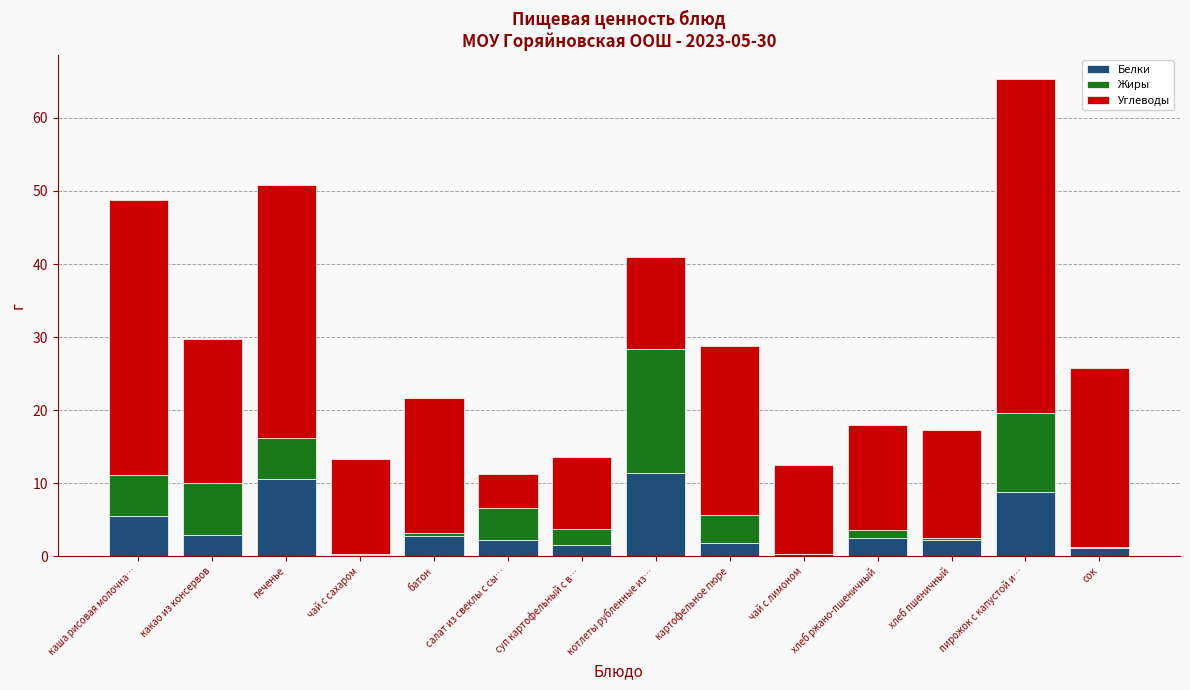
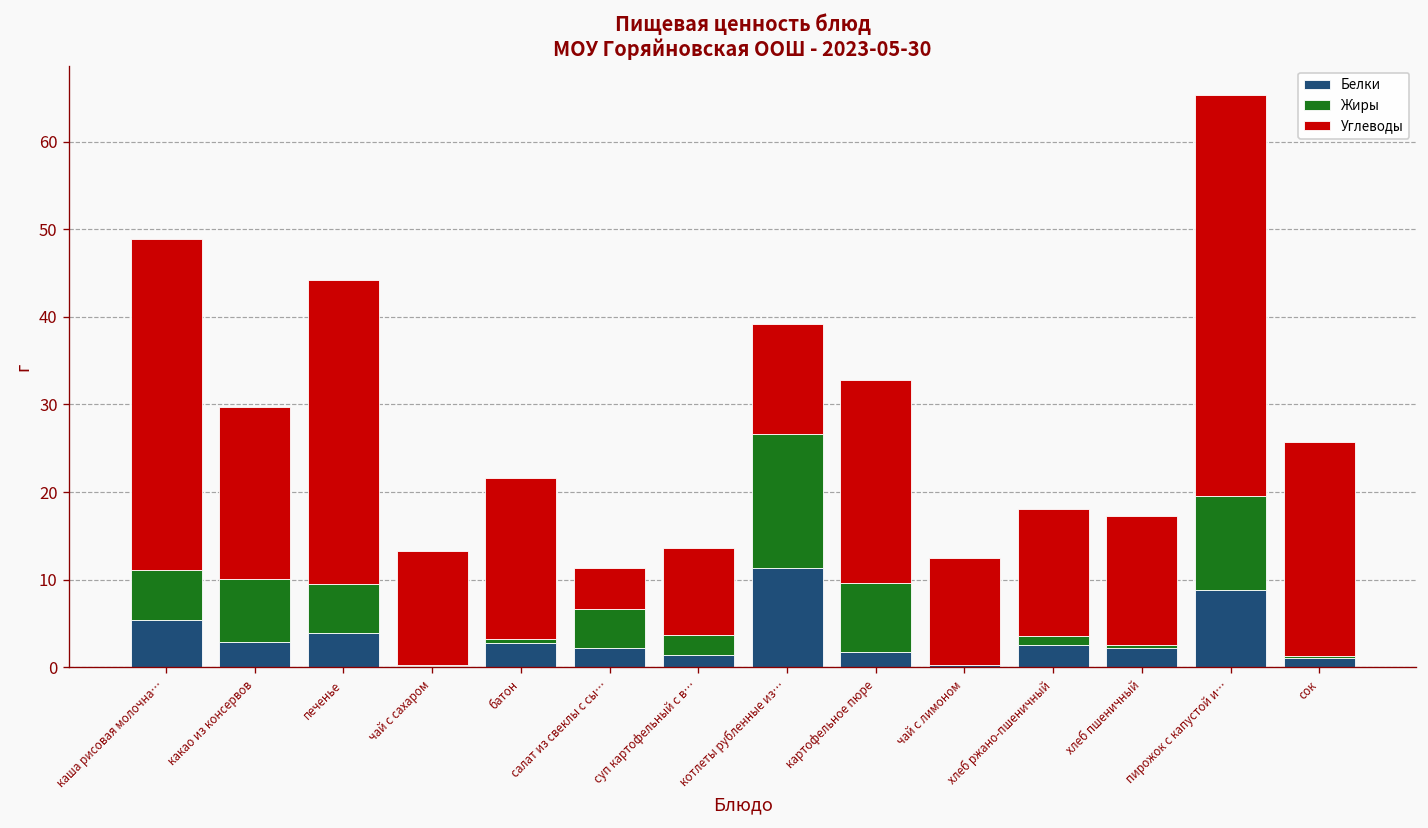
Белки, печенье: 11 -> 4
Жиры, котлеты рубленные из…: 17 -> 15
Жиры, картофельное пюре: 4 -> 8
